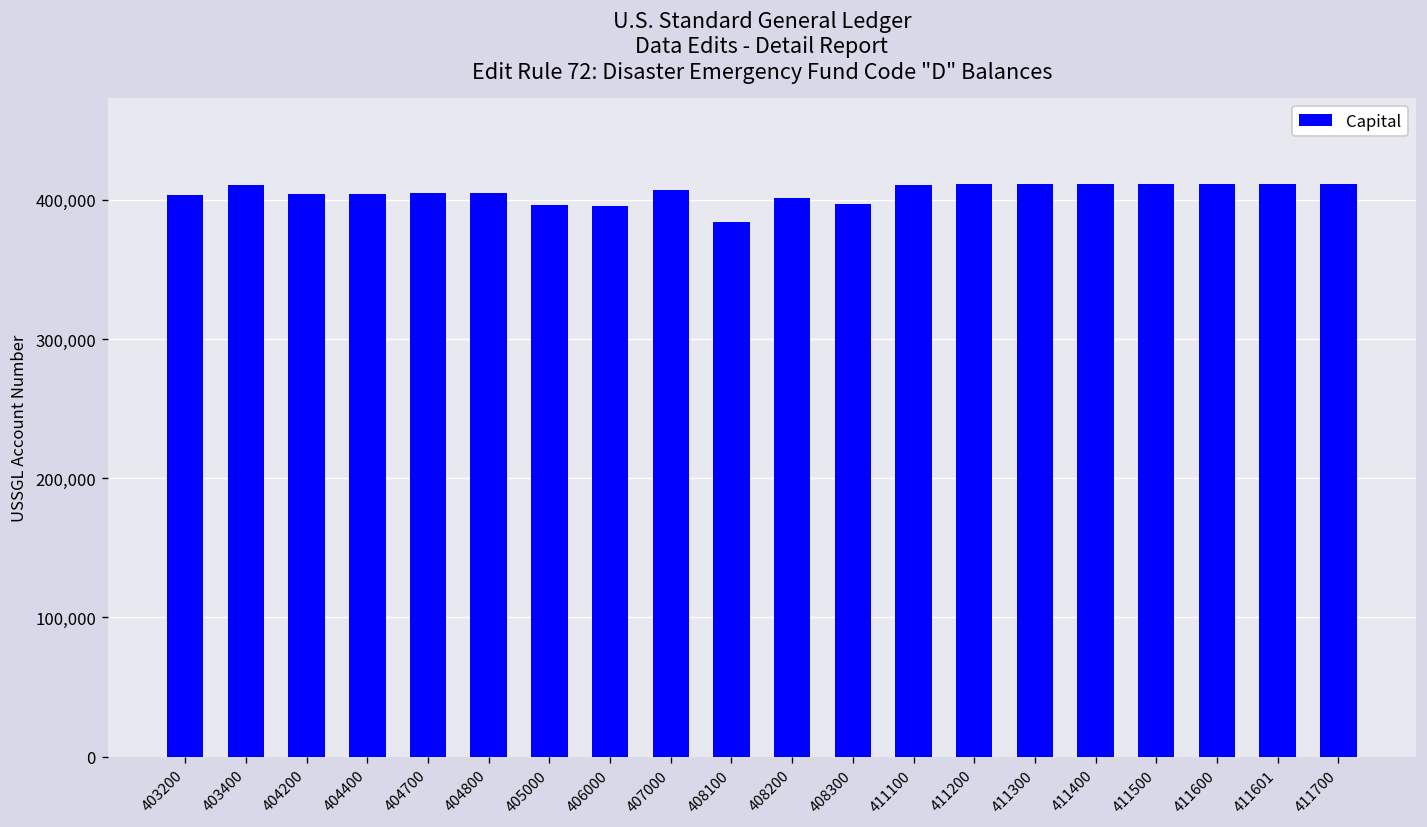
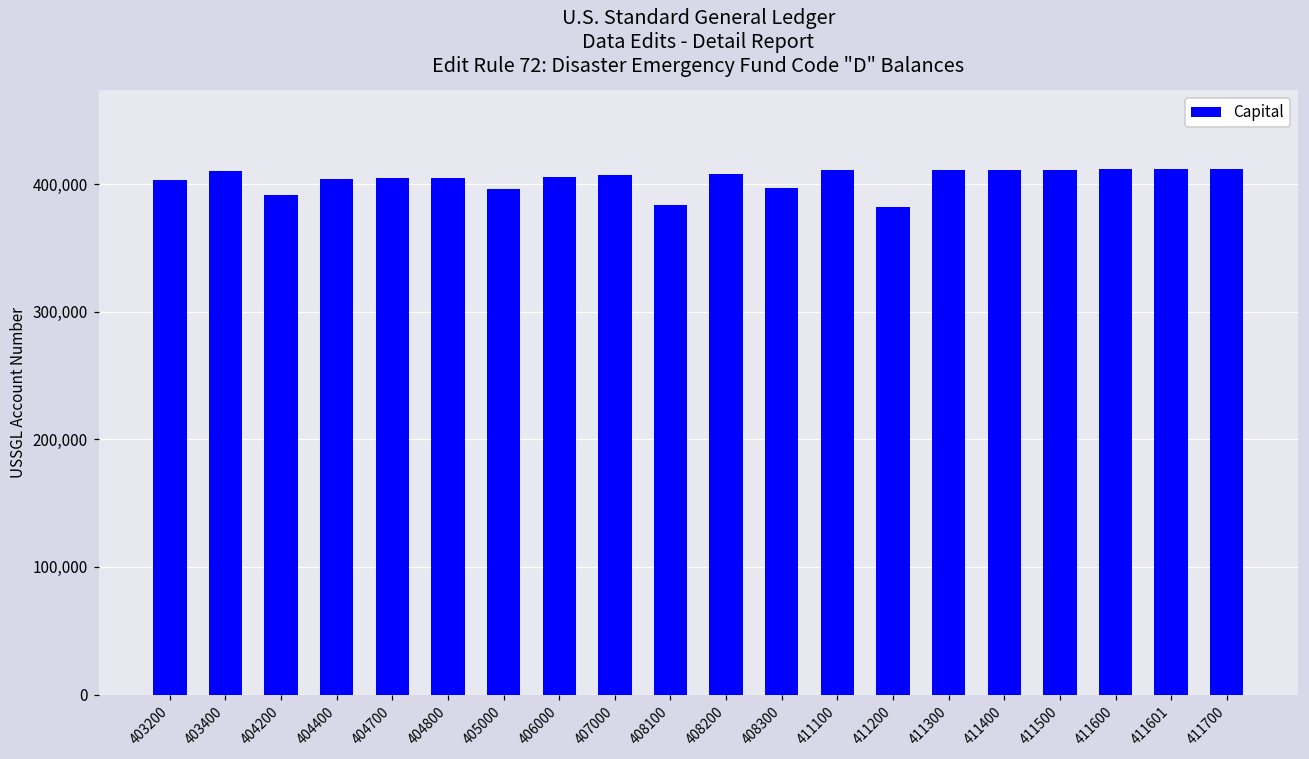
404200: 404,000 -> 392,000
406000: 396,000 -> 406,000
408200: 401,000 -> 408,000
411200: 411,000 -> 382,000
